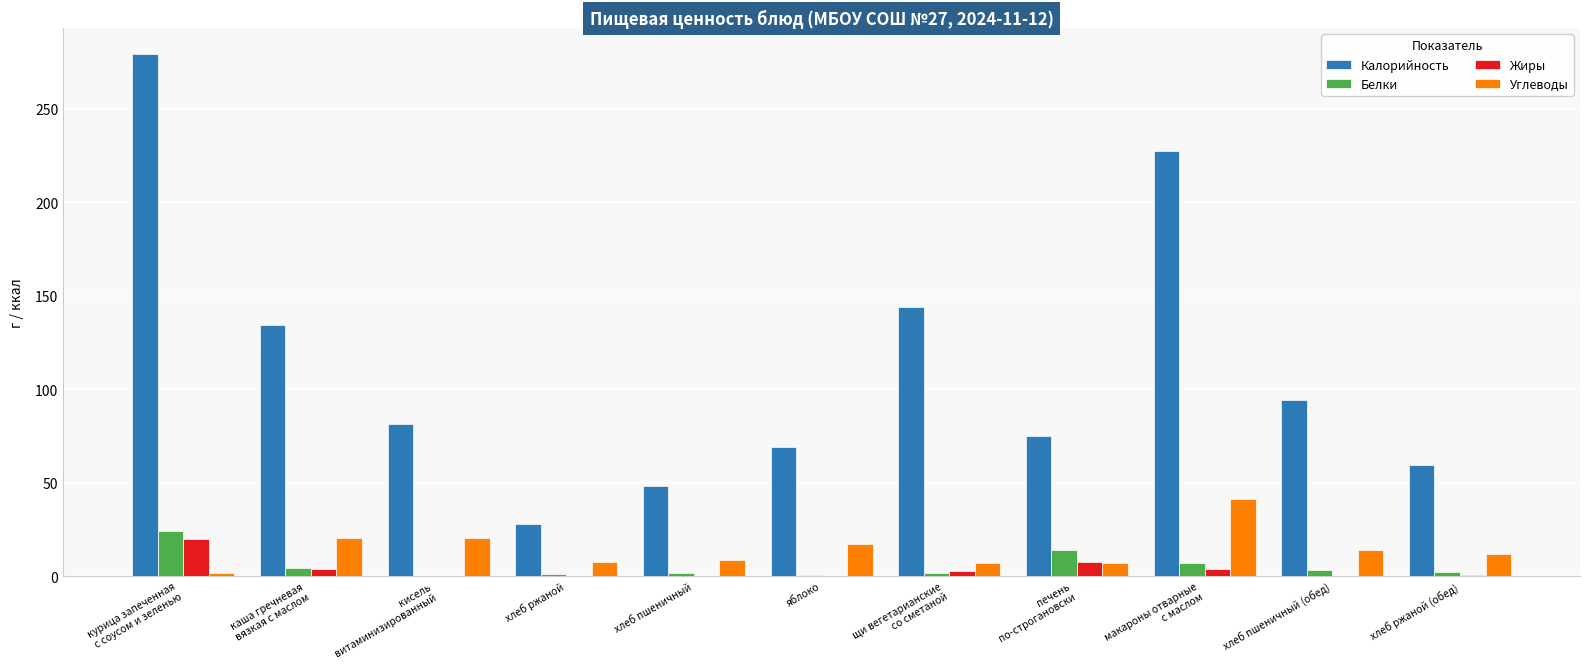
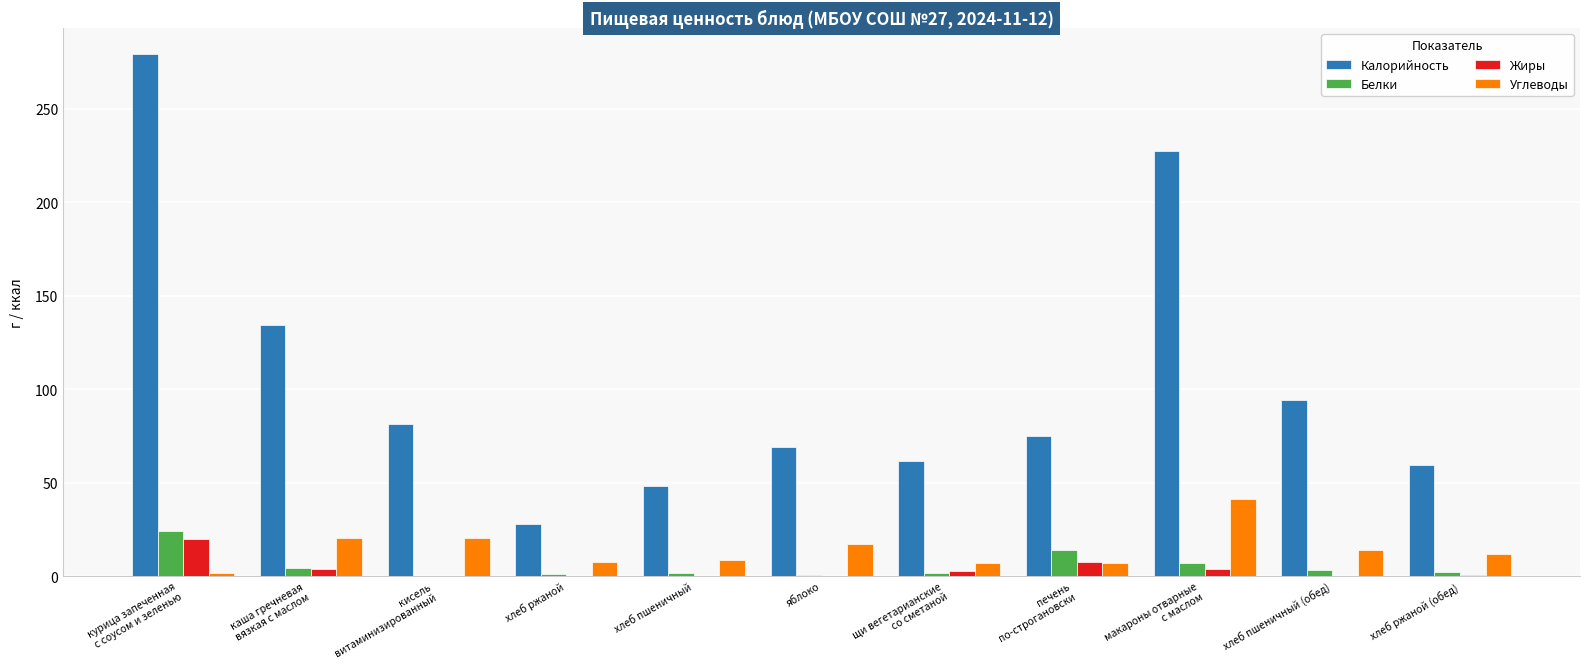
Калорийность, щи вегетарианские со сметаной: 144 -> 61
